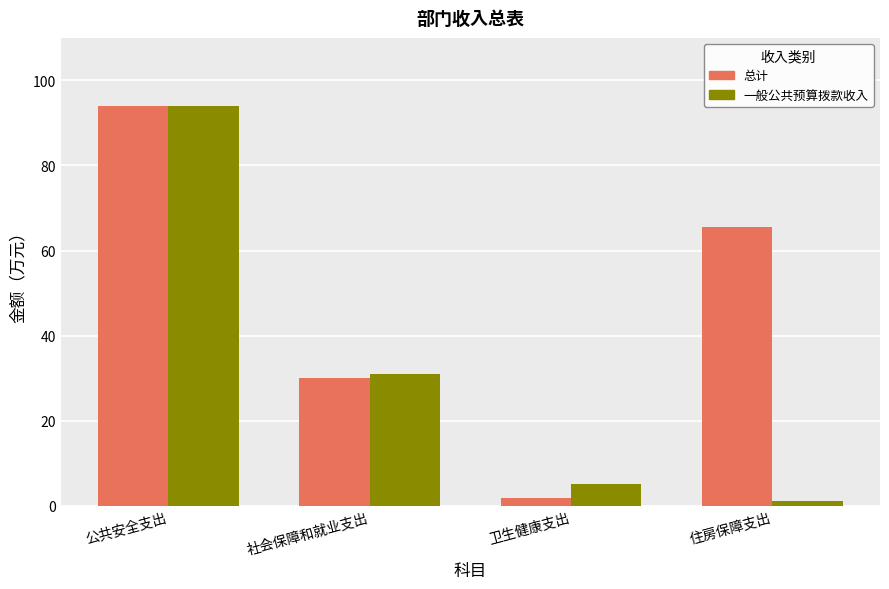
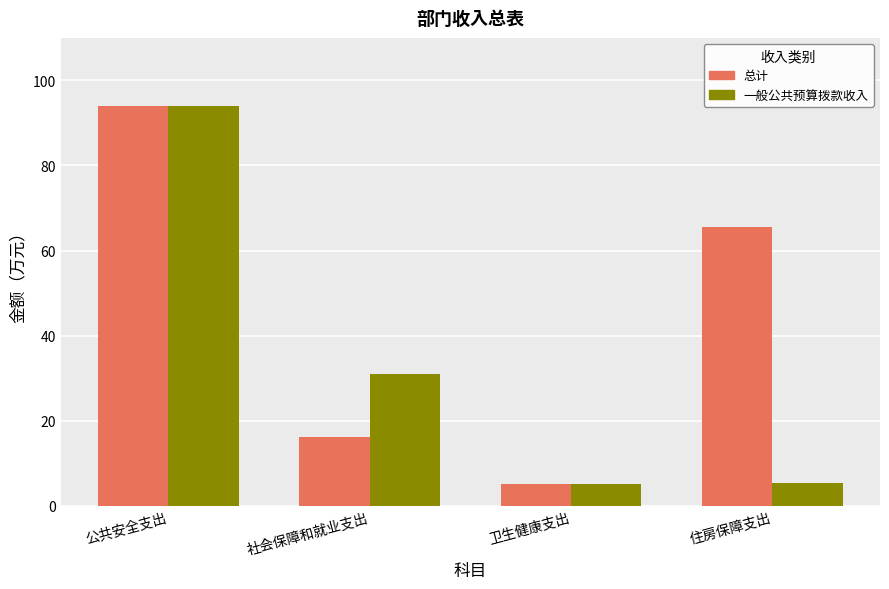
总计, 社会保障和就业支出: 30 -> 16
总计, 卫生健康支出: 2 -> 5
一般公共预算拨款收入, 住房保障支出: 1 -> 5
